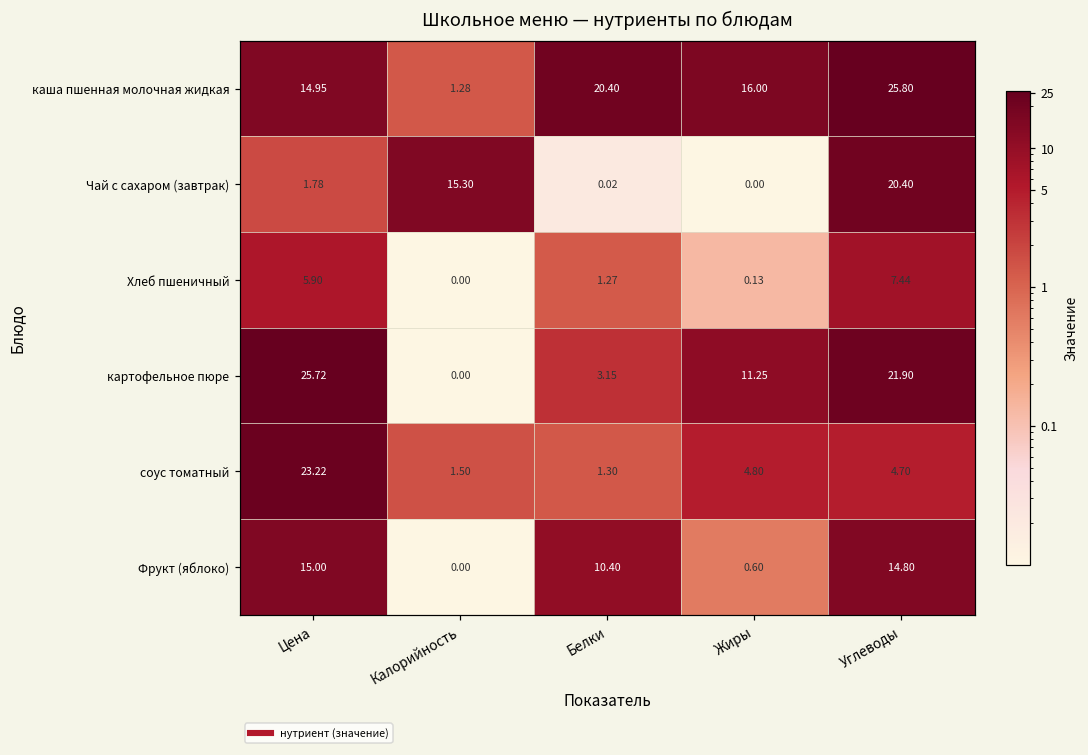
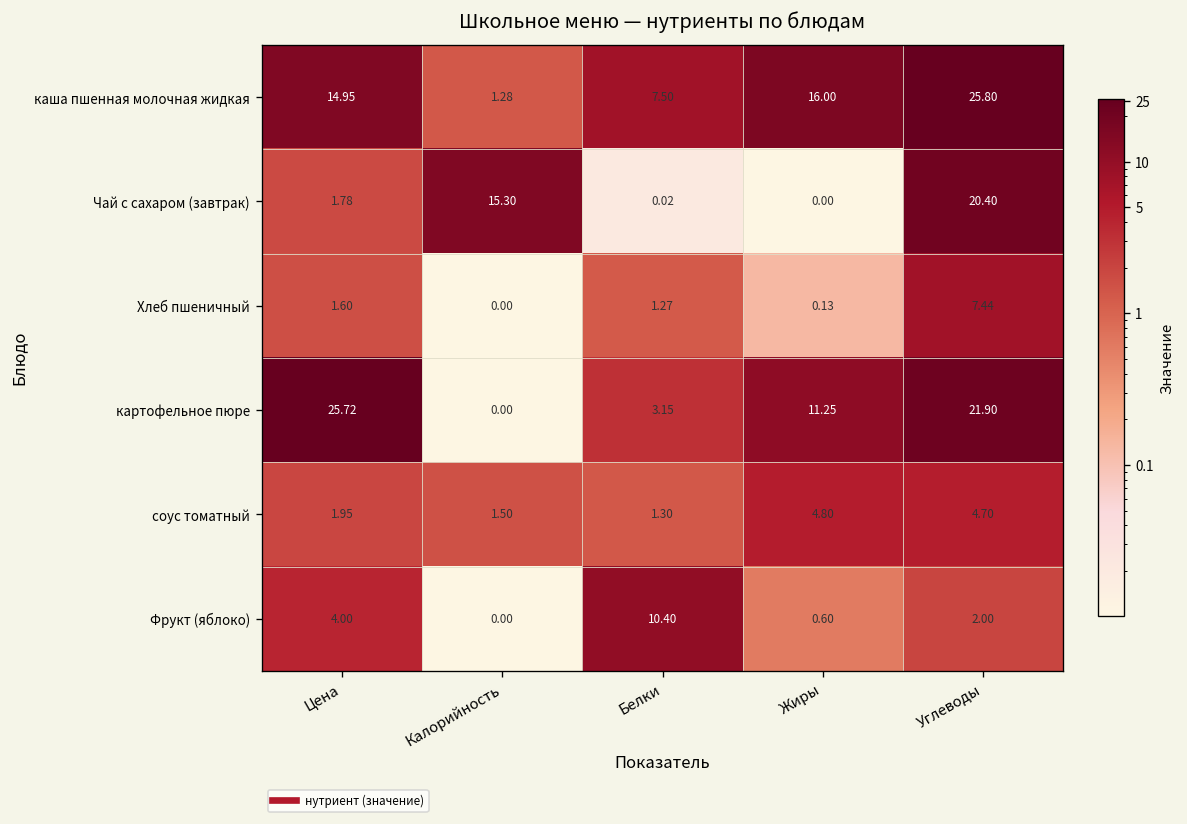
каша пшенная молочная жидкая, Белки: 20.40 -> 7.50
Хлеб пшеничный, Цена: 5.90 -> 1.60
соус томатный, Цена: 23.22 -> 1.95
Фрукт (яблоко), Цена: 15.00 -> 4.00
Фрукт (яблоко), Углеводы: 14.80 -> 2.00
